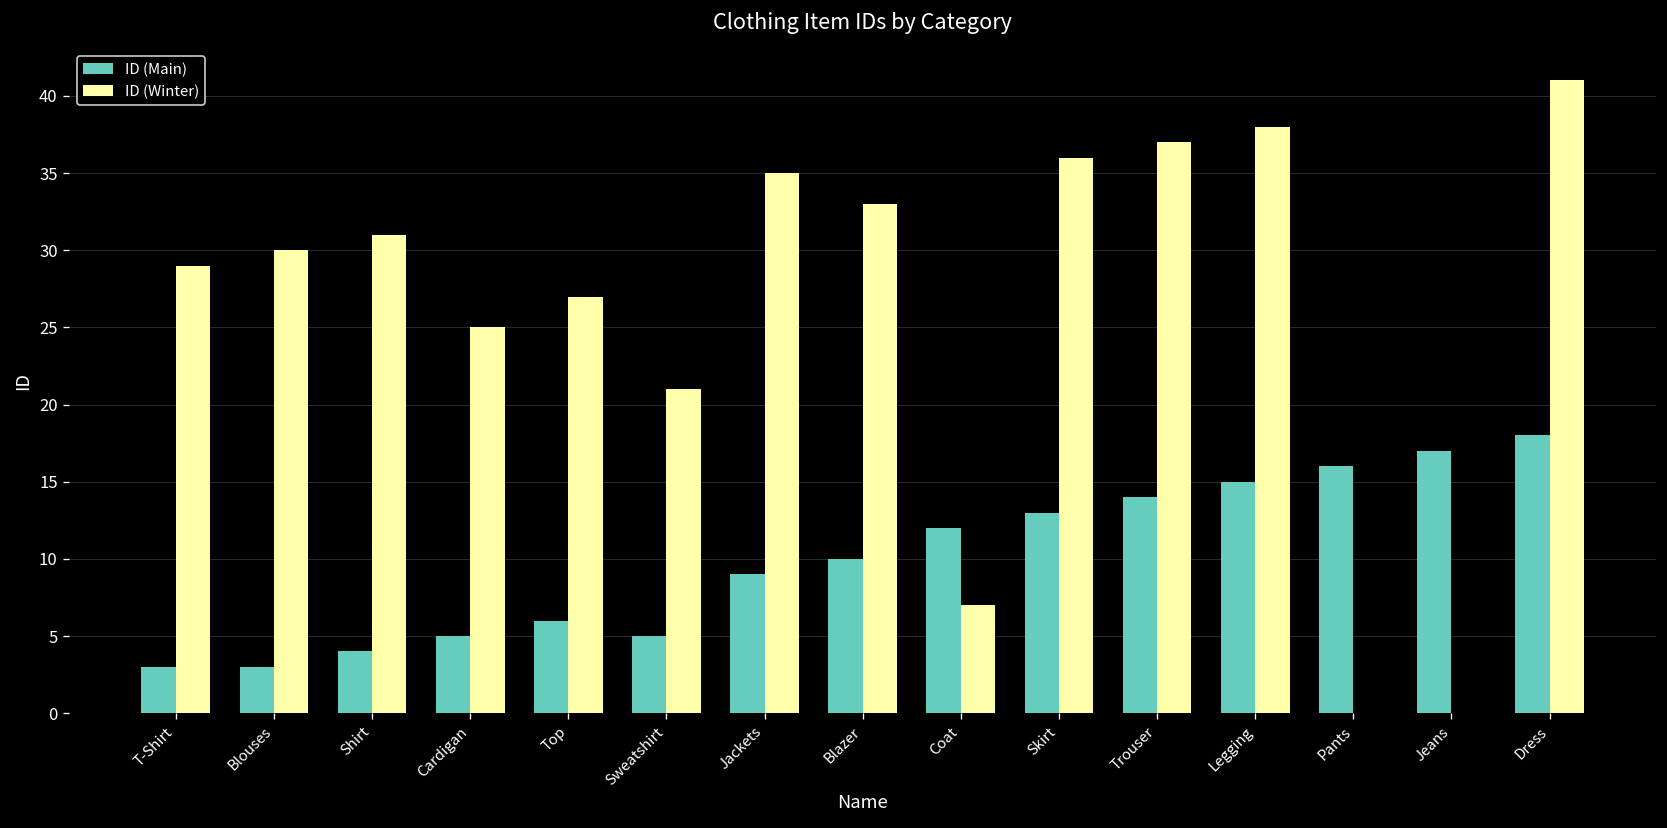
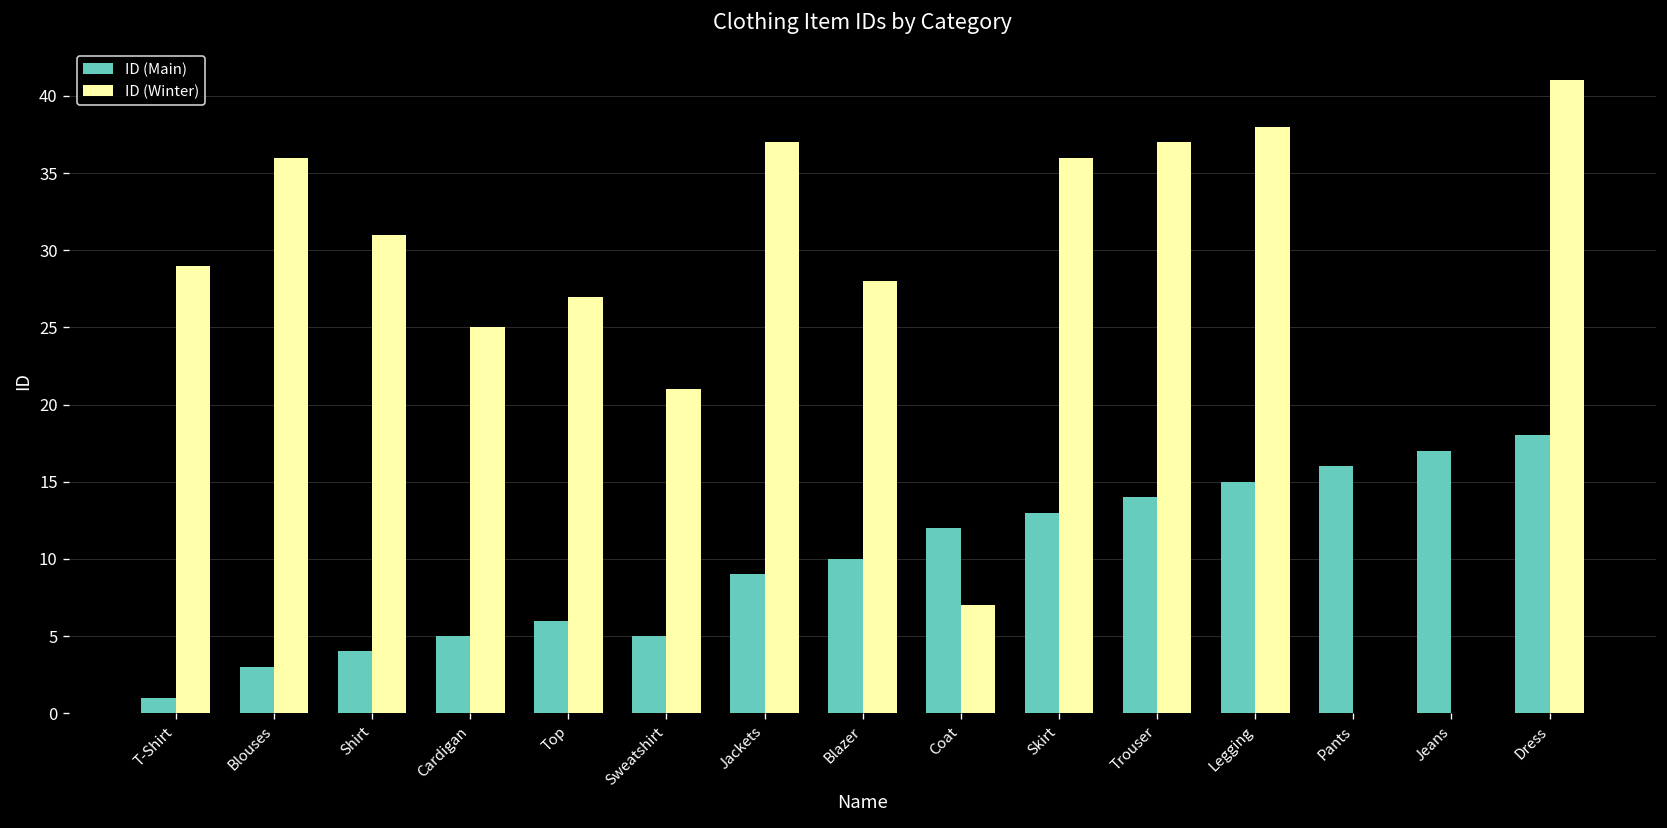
ID (Main), T-Shirt: 3 -> 1
ID (Winter), Blouses: 30 -> 36
ID (Winter), Jackets: 35 -> 37
ID (Winter), Blazer: 33 -> 28
